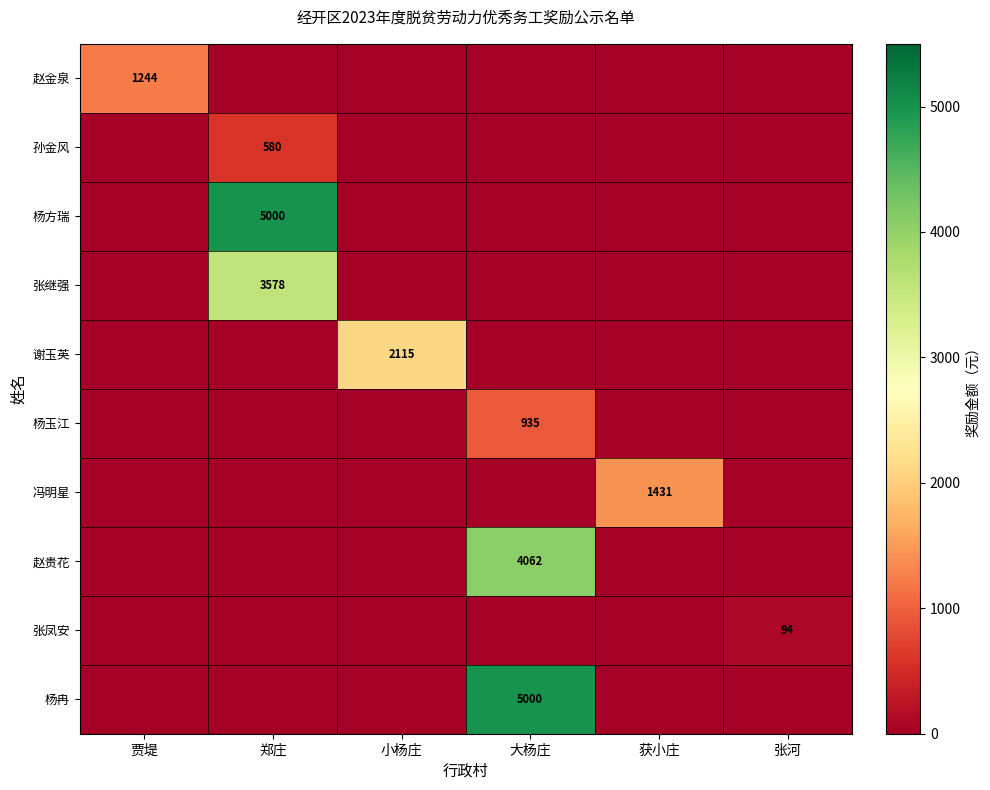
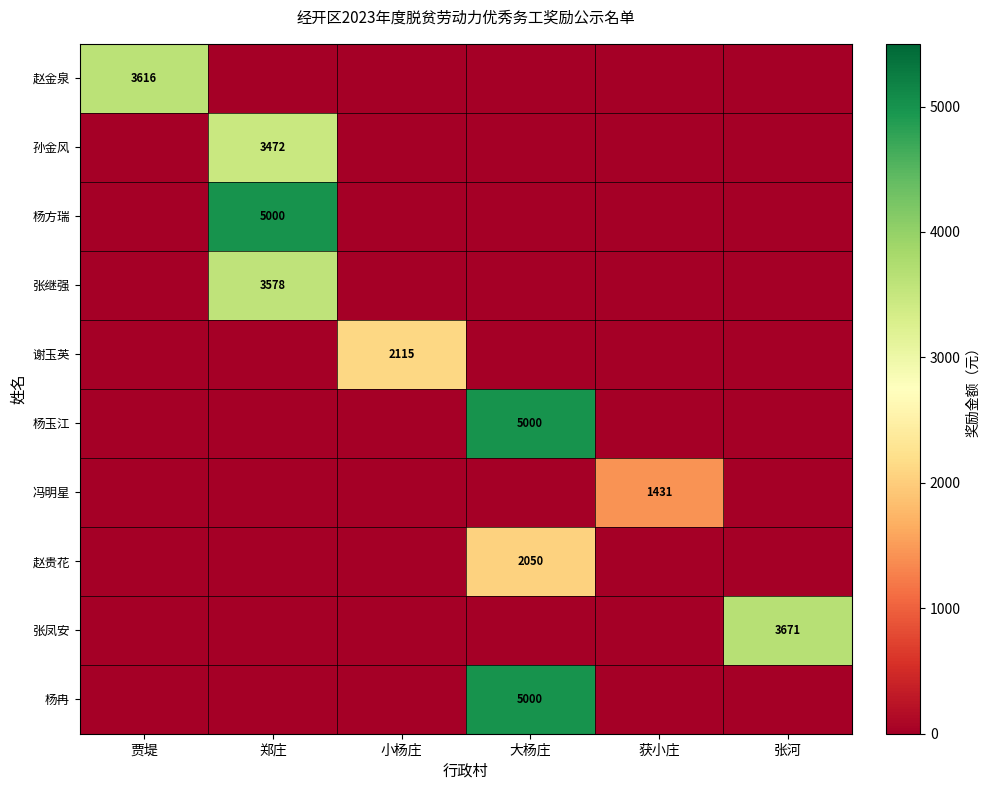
赵金泉, 贾堤: 1244 -> 3616
孙金风, 郑庄: 580 -> 3472
杨玉江, 大杨庄: 935 -> 5000
赵贵花, 大杨庄: 4062 -> 2050
张凤安, 张河: 94 -> 3671
